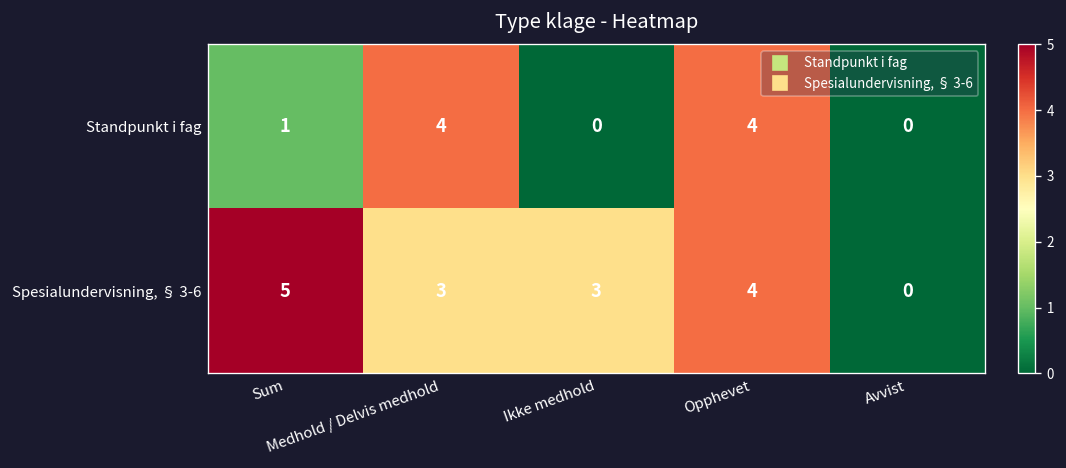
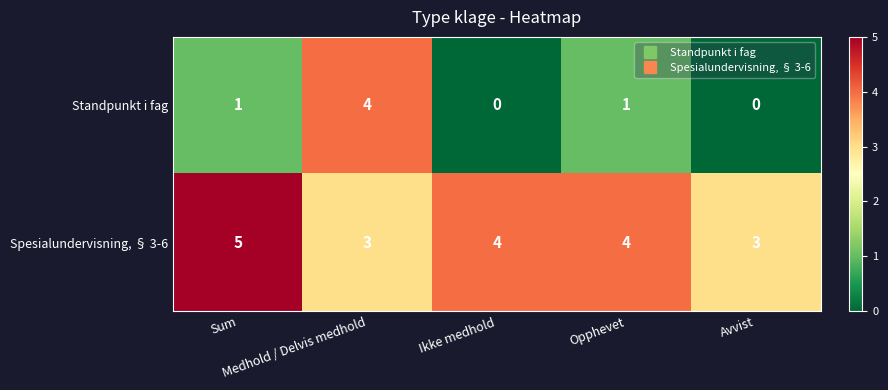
Standpunkt i fag, Opphevet: 4 -> 1
Spesialundervisning, § 3-6, Ikke medhold: 3 -> 4
Spesialundervisning, § 3-6, Avvist: 0 -> 3
